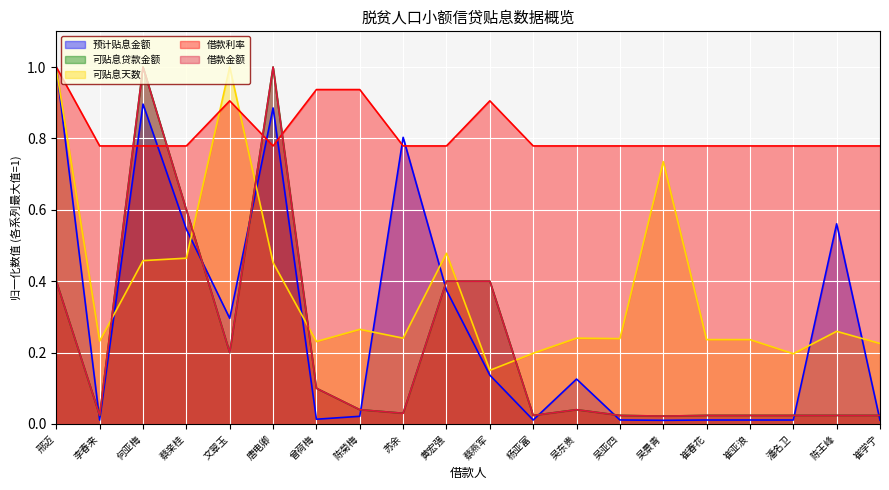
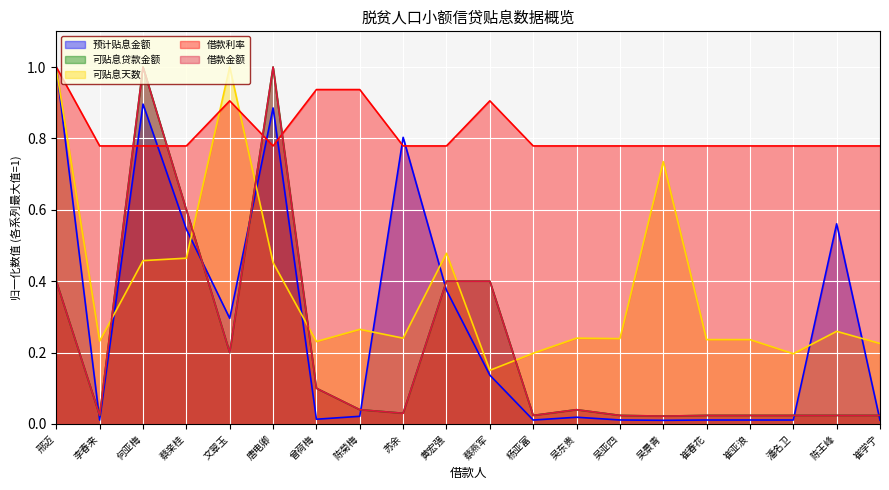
预计贴息金额, 吴东贵: 0.13 -> 0.02
